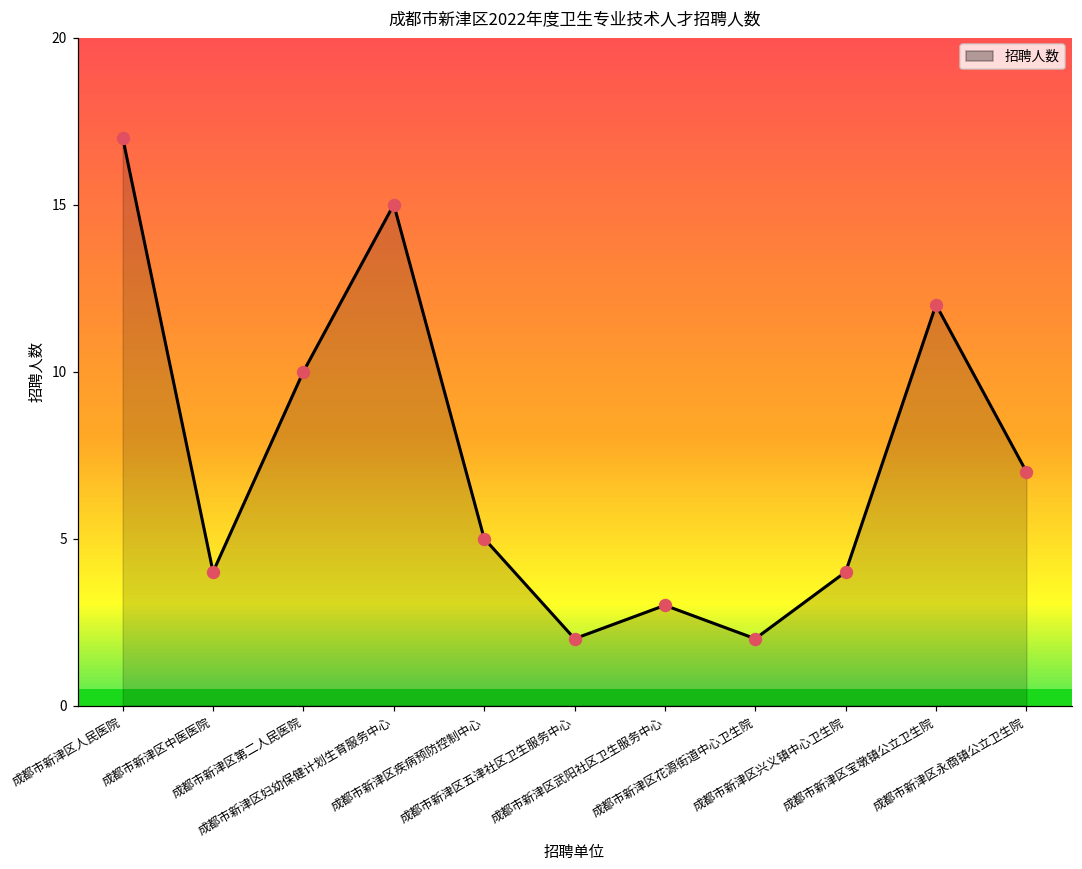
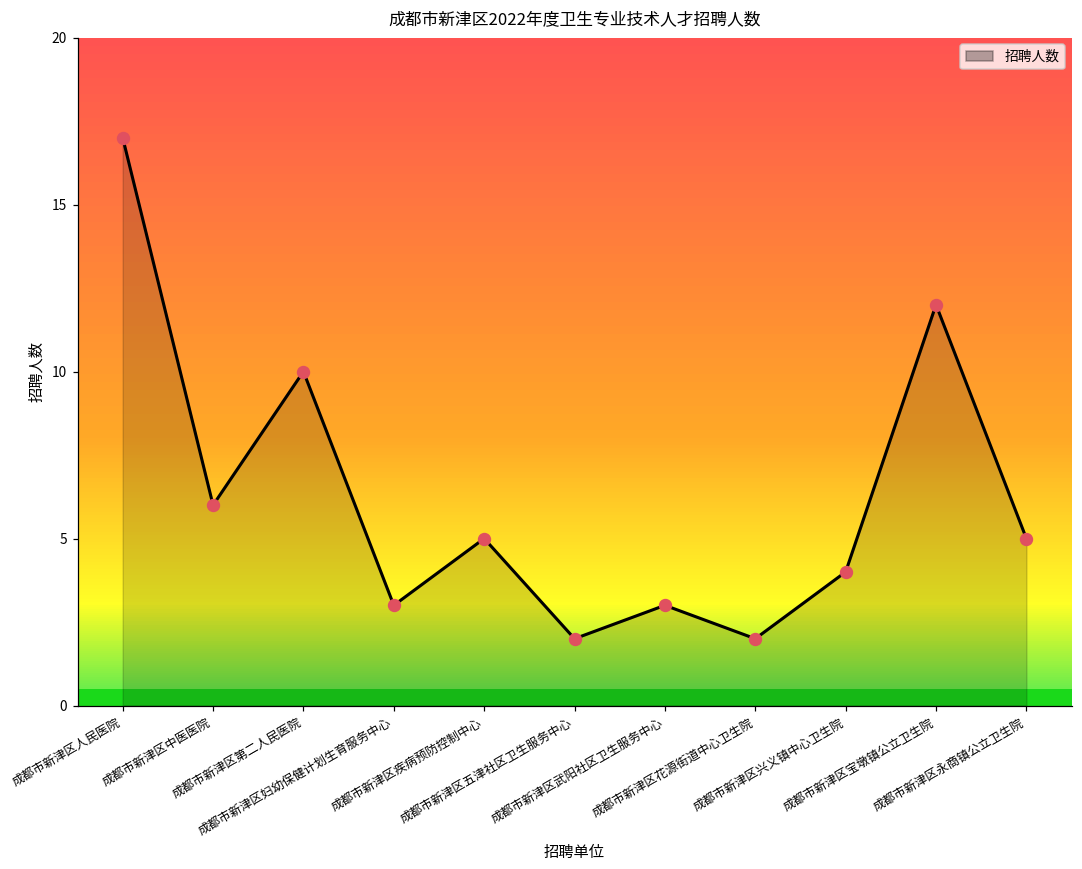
成都市新津区中医医院: 4 -> 6
成都市新津区妇幼保健计划生育服务中心: 15 -> 3
成都市新津区永商镇公立卫生院: 7 -> 5
